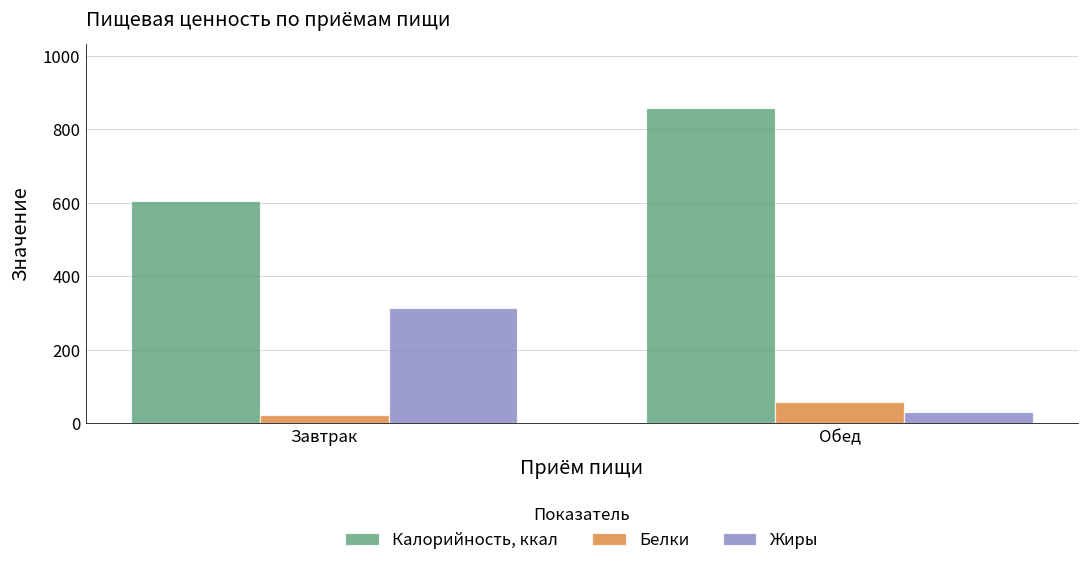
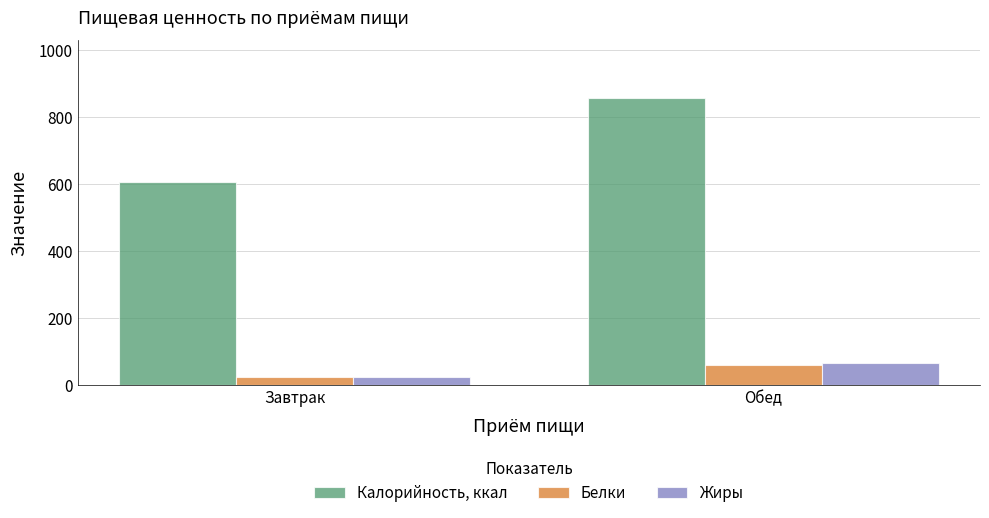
Жиры, Завтрак: 310 -> 20
Жиры, Обед: 30 -> 60
